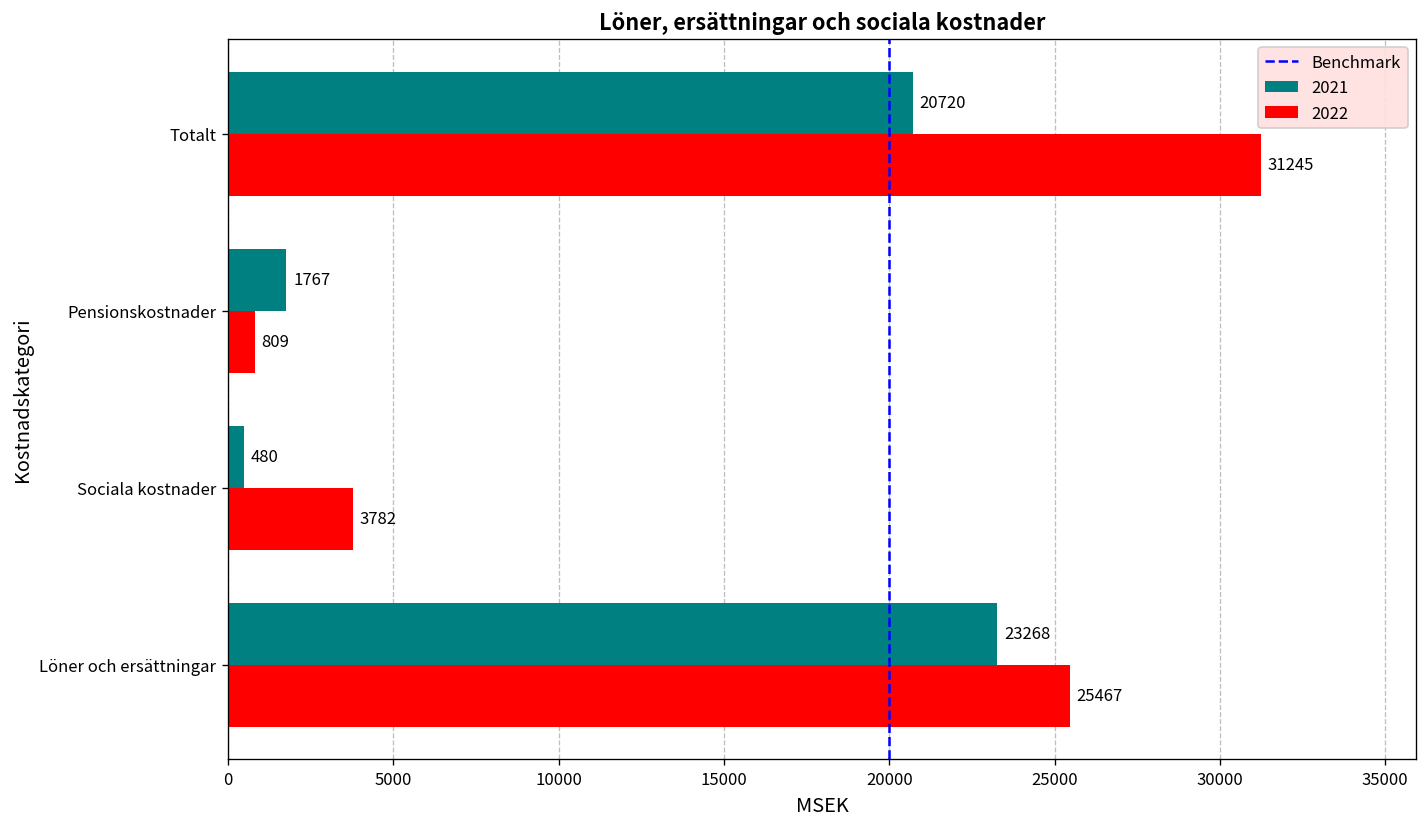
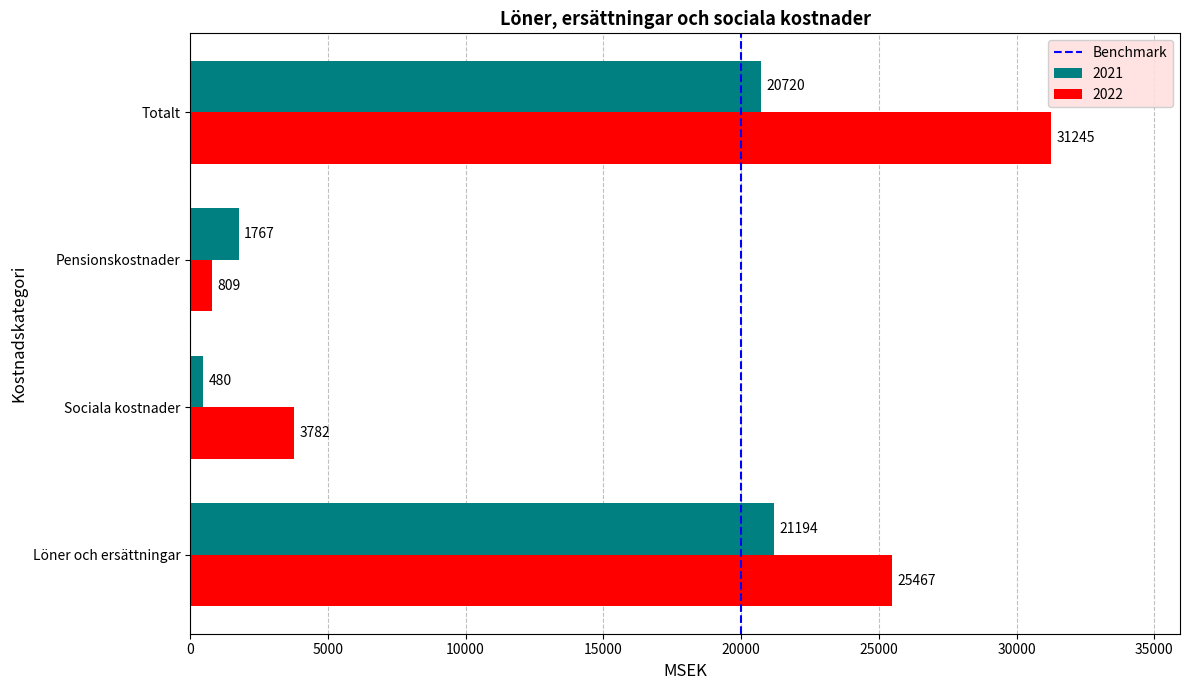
2021, Löner och ersättningar: 23268 -> 21194
